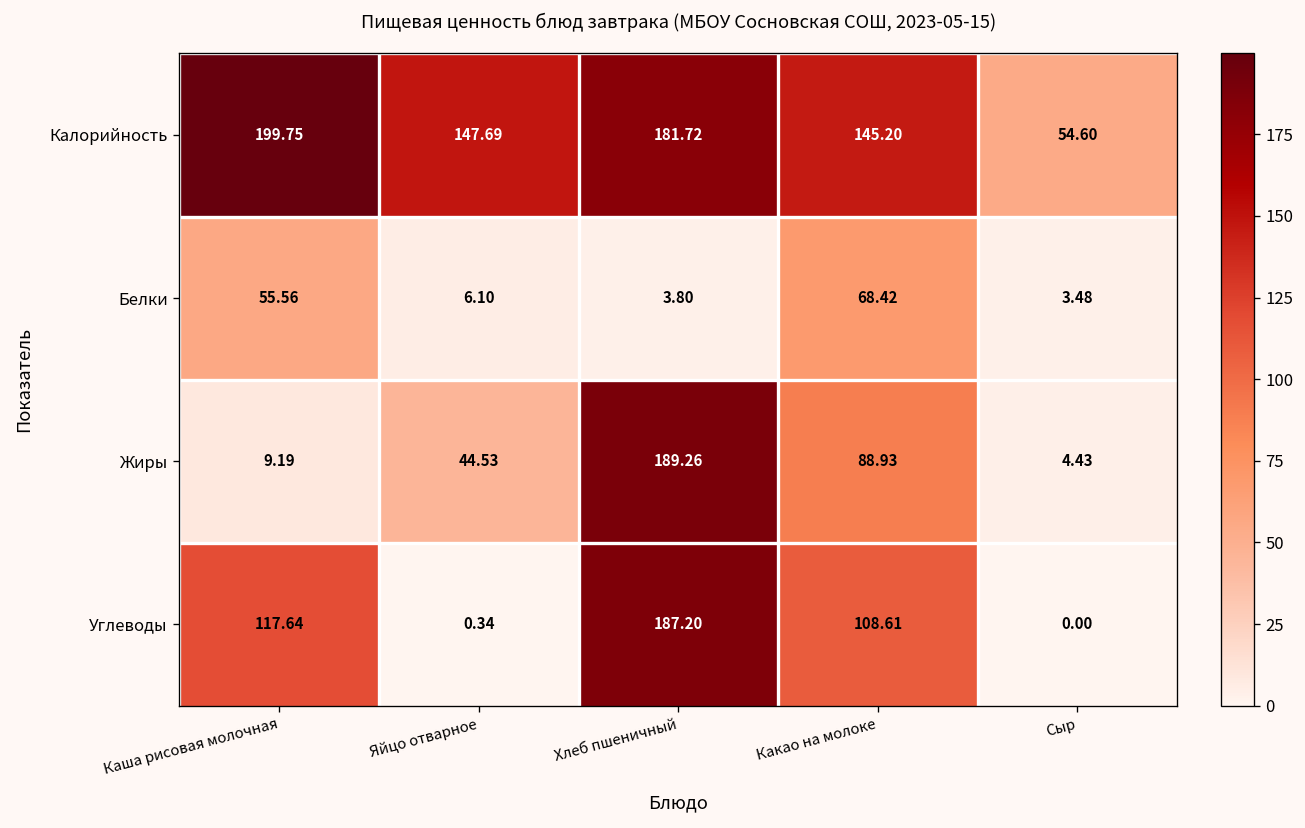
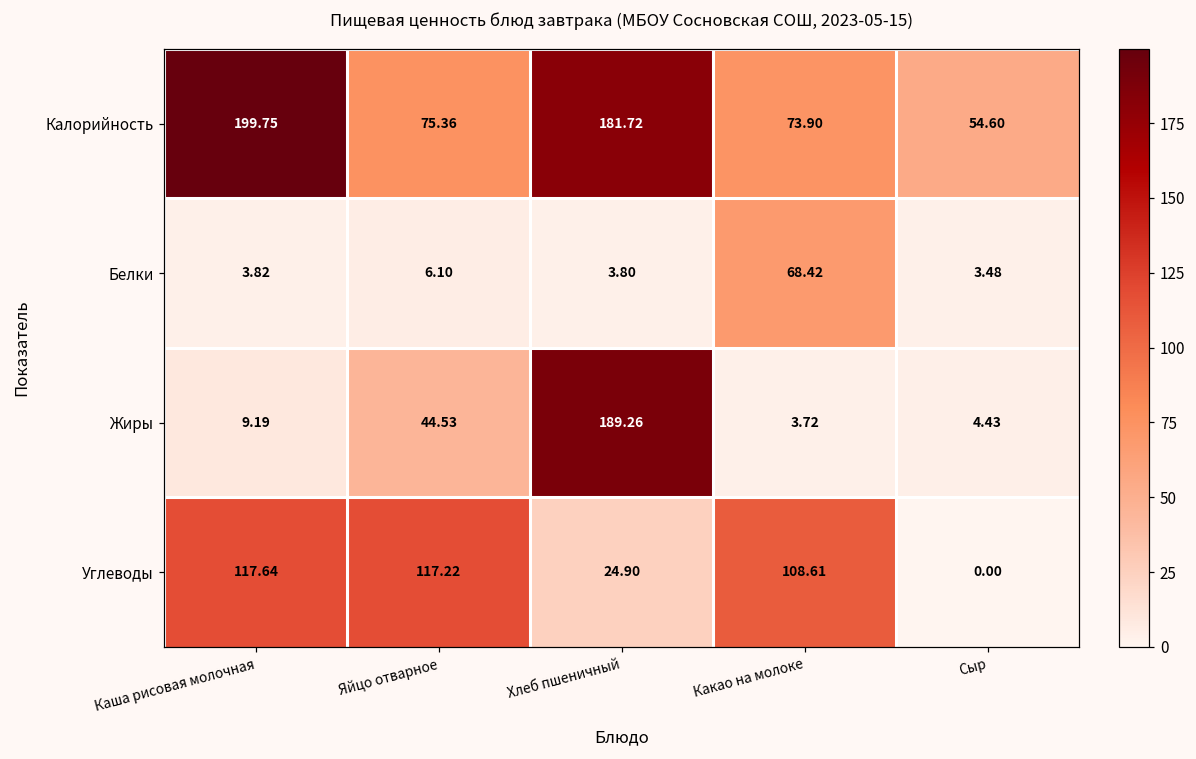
Калорийность, Яйцо отварное: 147.69 -> 75.36
Калорийность, Какао на молоке: 145.20 -> 73.90
Белки, Каша рисовая молочная: 55.56 -> 3.82
Жиры, Какао на молоке: 88.93 -> 3.72
Углеводы, Яйцо отварное: 0.34 -> 117.22
Углеводы, Хлеб пшеничный: 187.20 -> 24.90
